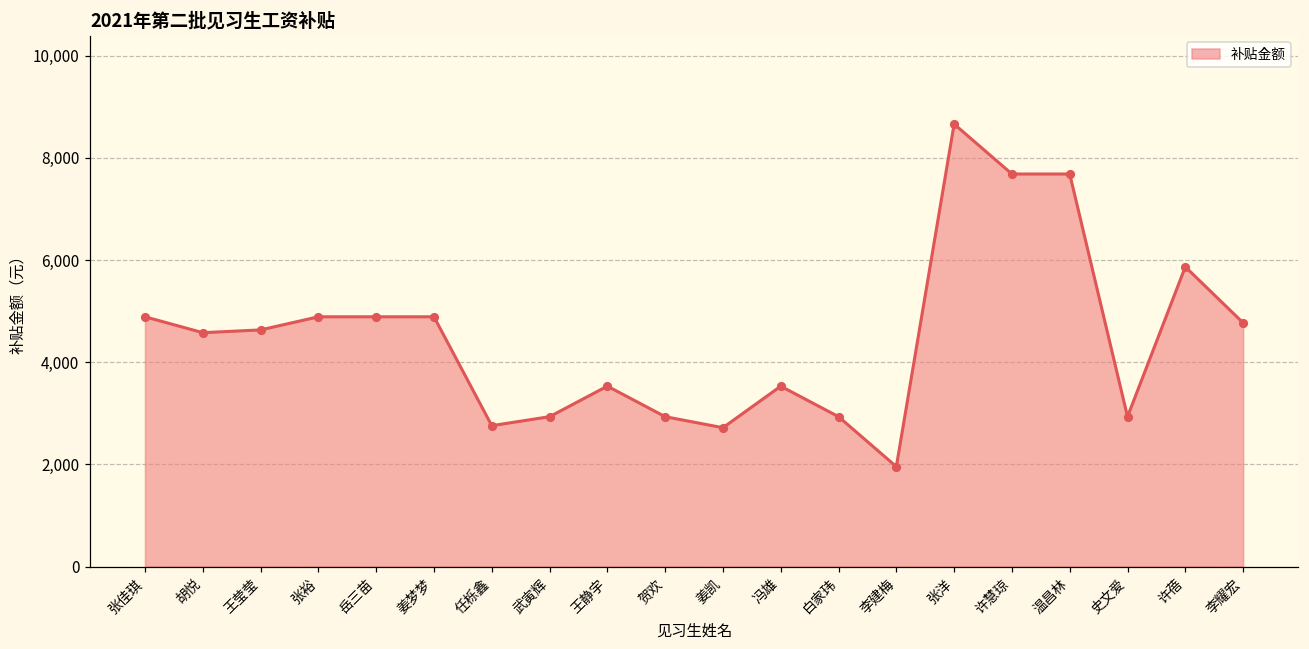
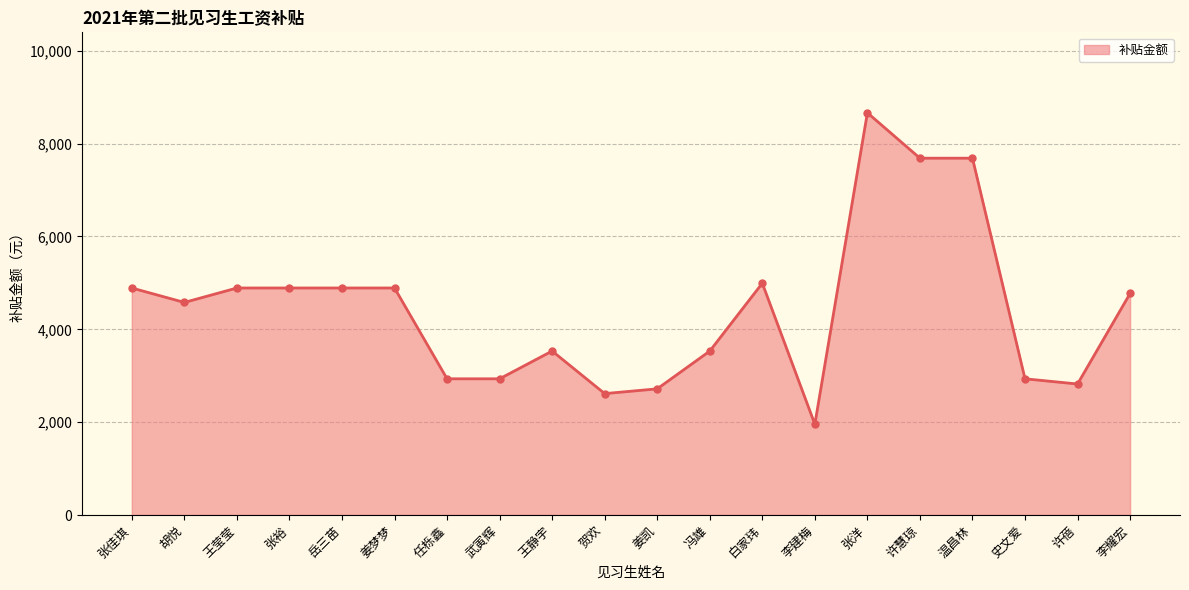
王莹莹: 4,600 -> 4,900
任栎鑫: 2,800 -> 2,900
贺欢: 2,900 -> 2,600
白家玮: 2,900 -> 5,000
许蓓: 5,900 -> 2,800
